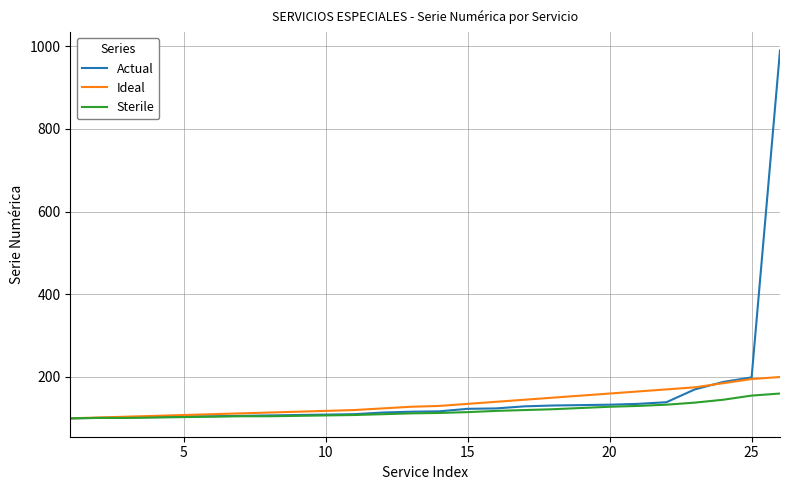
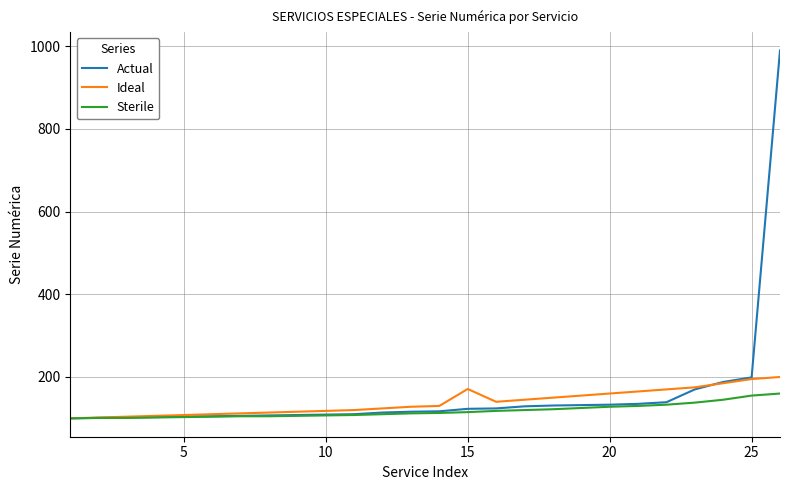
Ideal, 15: 140 -> 170
